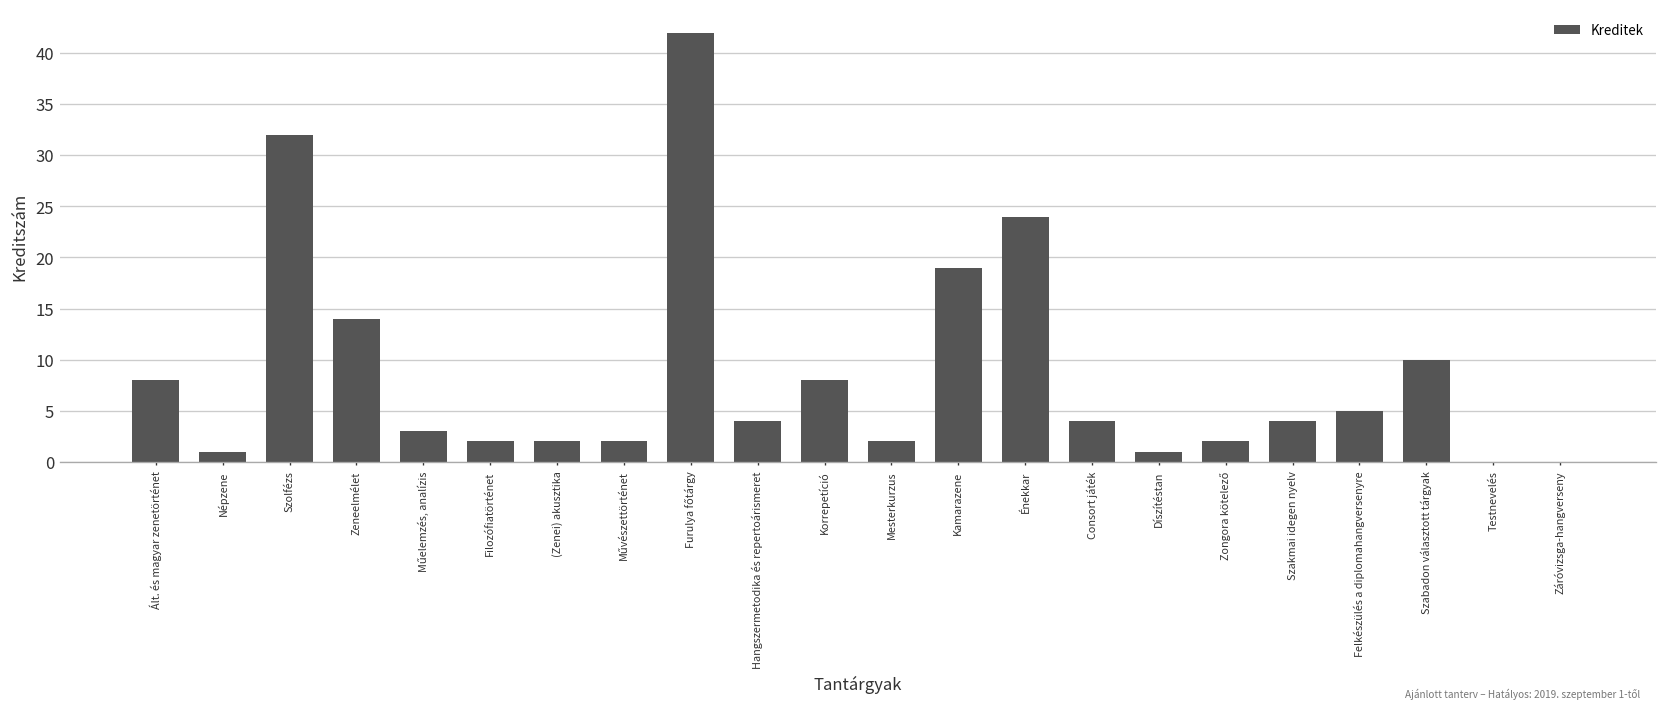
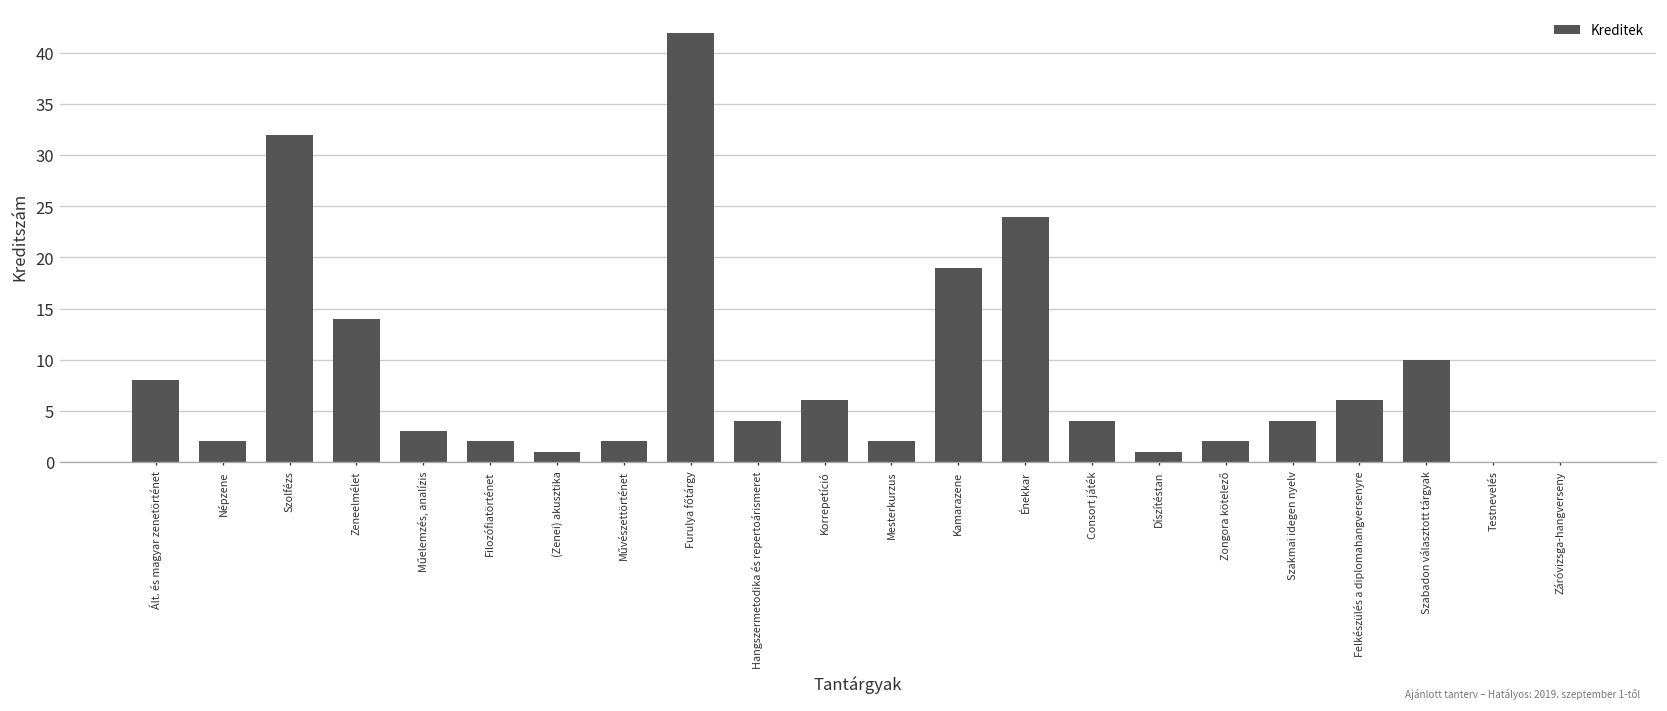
Népzene: 1 -> 2
(Zenei) akusztika: 2 -> 1
Korrepetíció: 8 -> 6
Felkészülés a diplomahangversenyre: 5 -> 6
